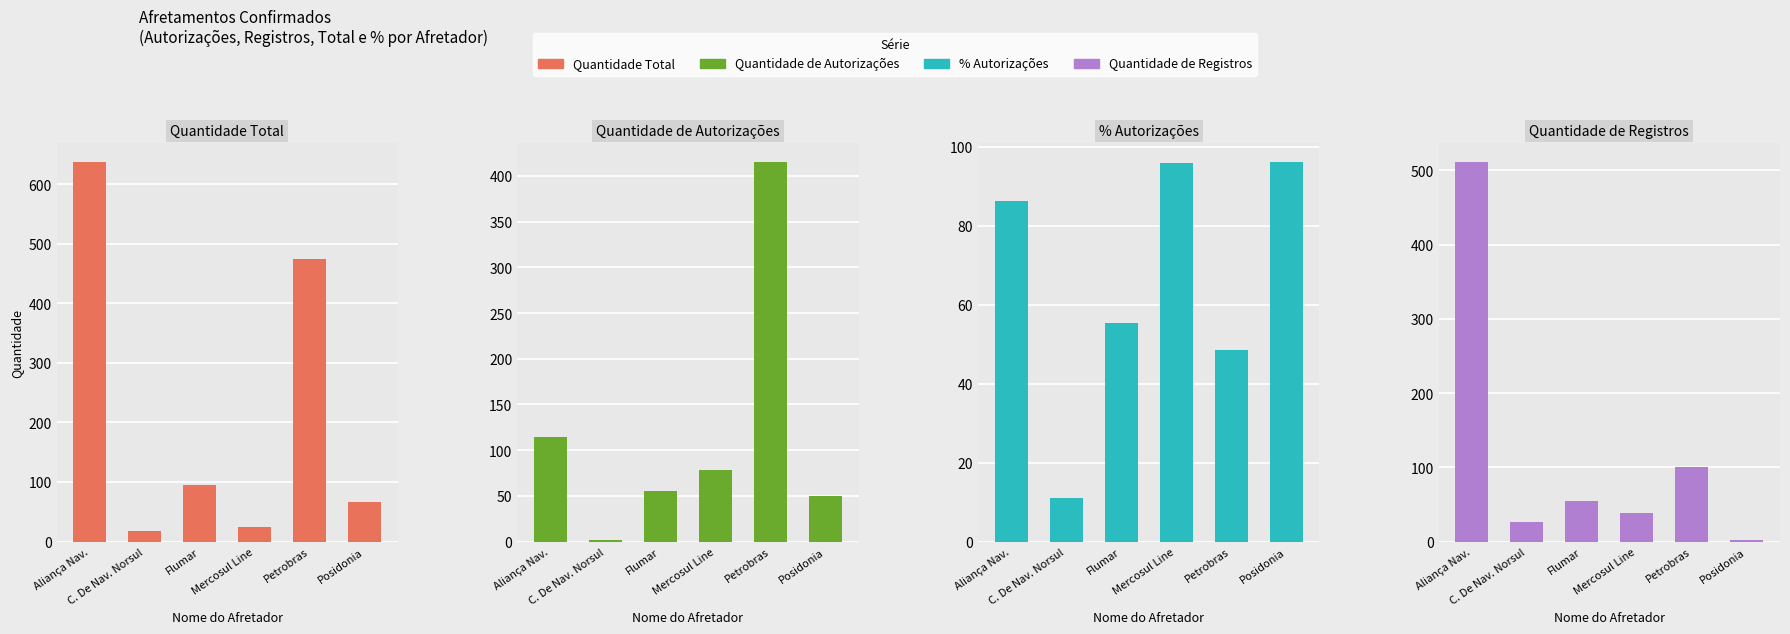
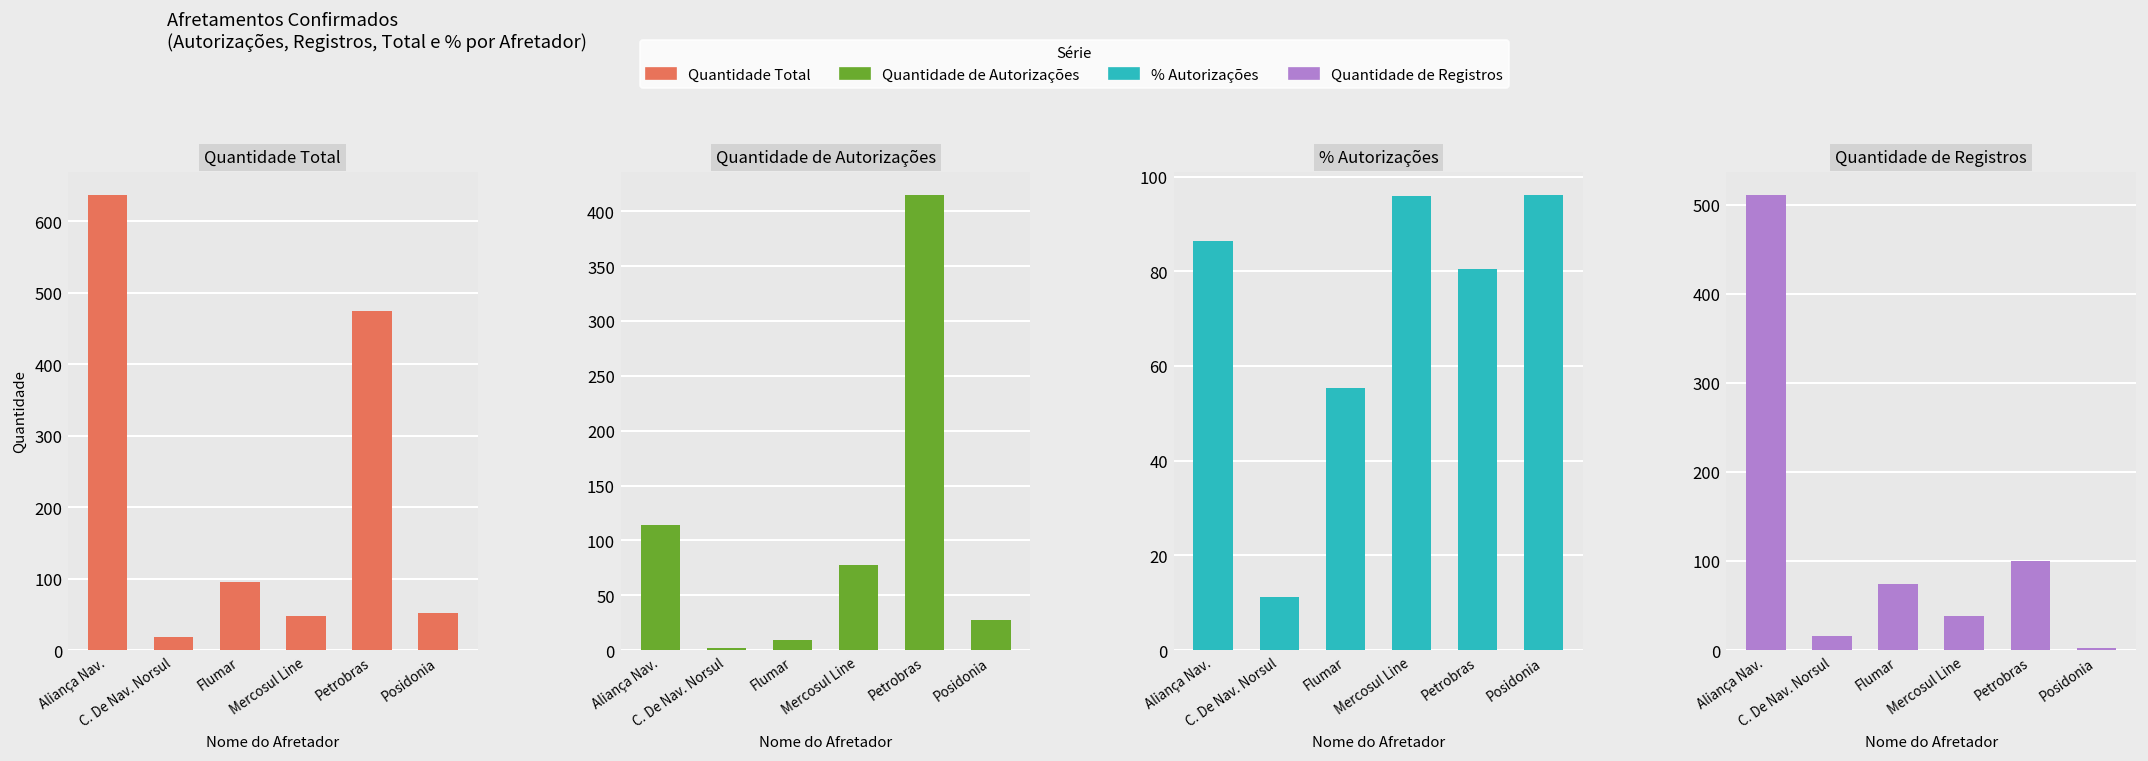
Quantidade Total, Mercosul Line: 30 -> 50
Quantidade Total, Posidonia: 70 -> 50
Quantidade de Autorizações, Flumar: 60 -> 10
Quantidade de Autorizações, Posidonia: 50 -> 30
% Autorizações, Petrobras: 49 -> 81
Quantidade de Registros, C. De Nav. Norsul: 30 -> 20
Quantidade de Registros, Flumar: 60 -> 70
